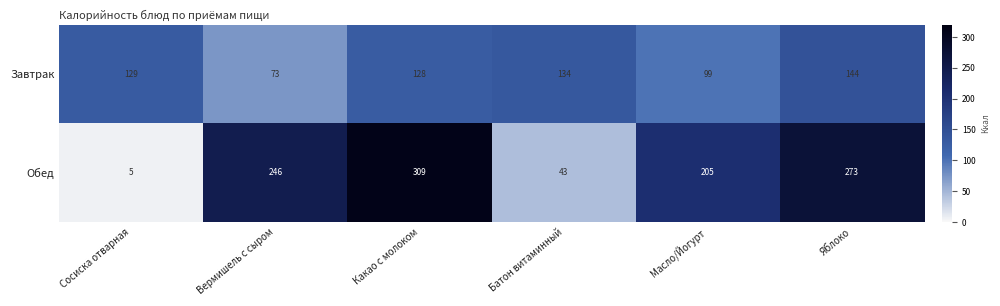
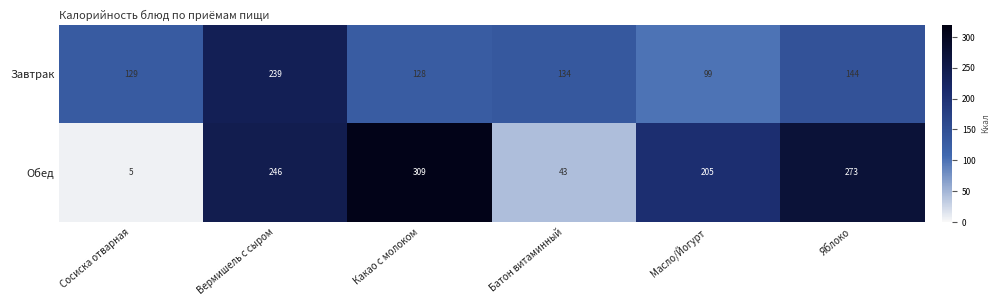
Завтрак, Вермишель с сыром: 73 -> 239
